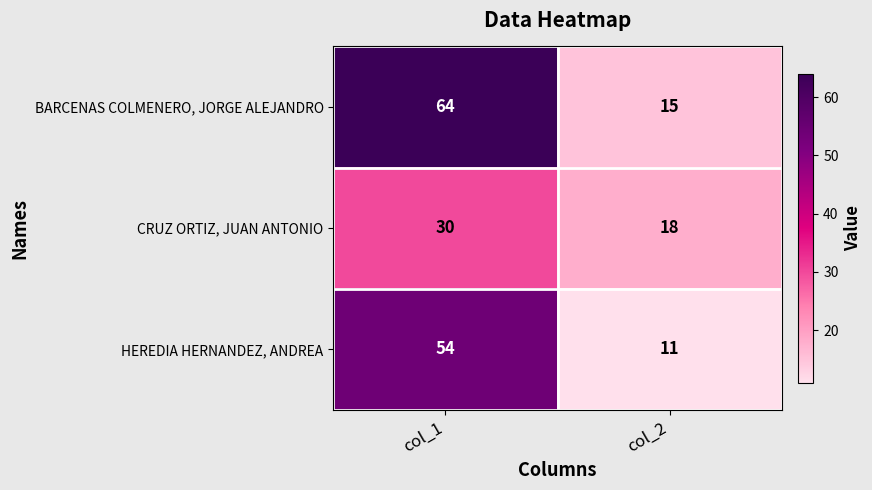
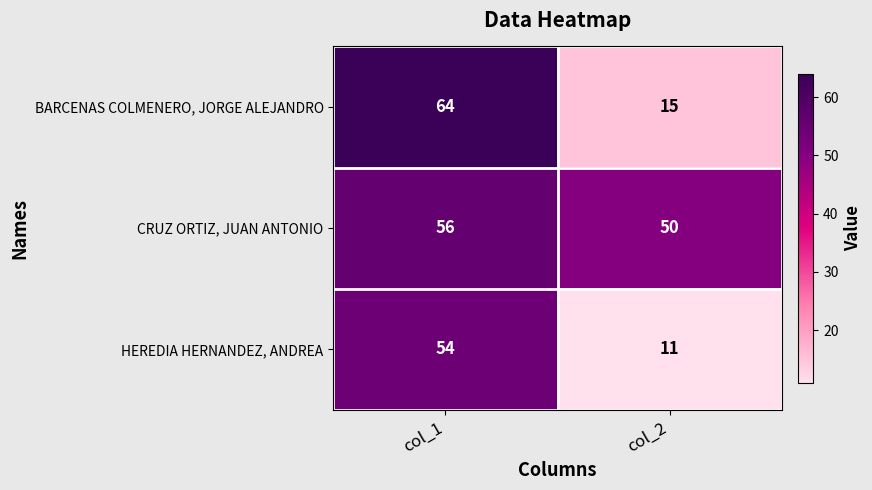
CRUZ ORTIZ, JUAN ANTONIO, col_1: 30 -> 56
CRUZ ORTIZ, JUAN ANTONIO, col_2: 18 -> 50
